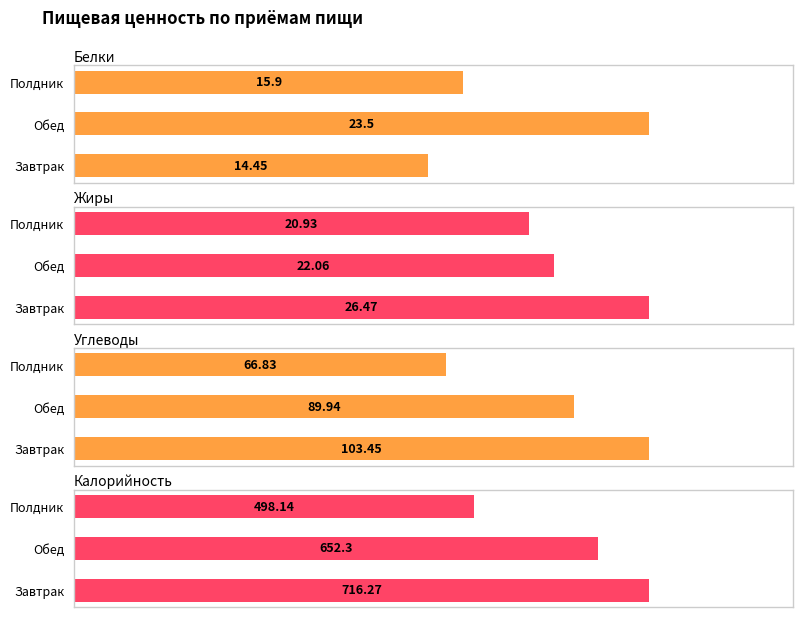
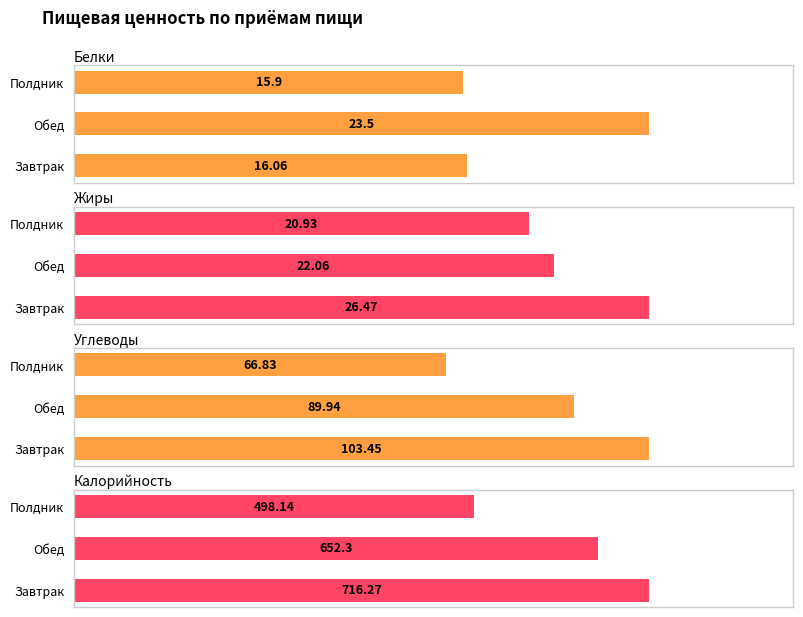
Белки, Завтрак: 14.45 -> 16.06
